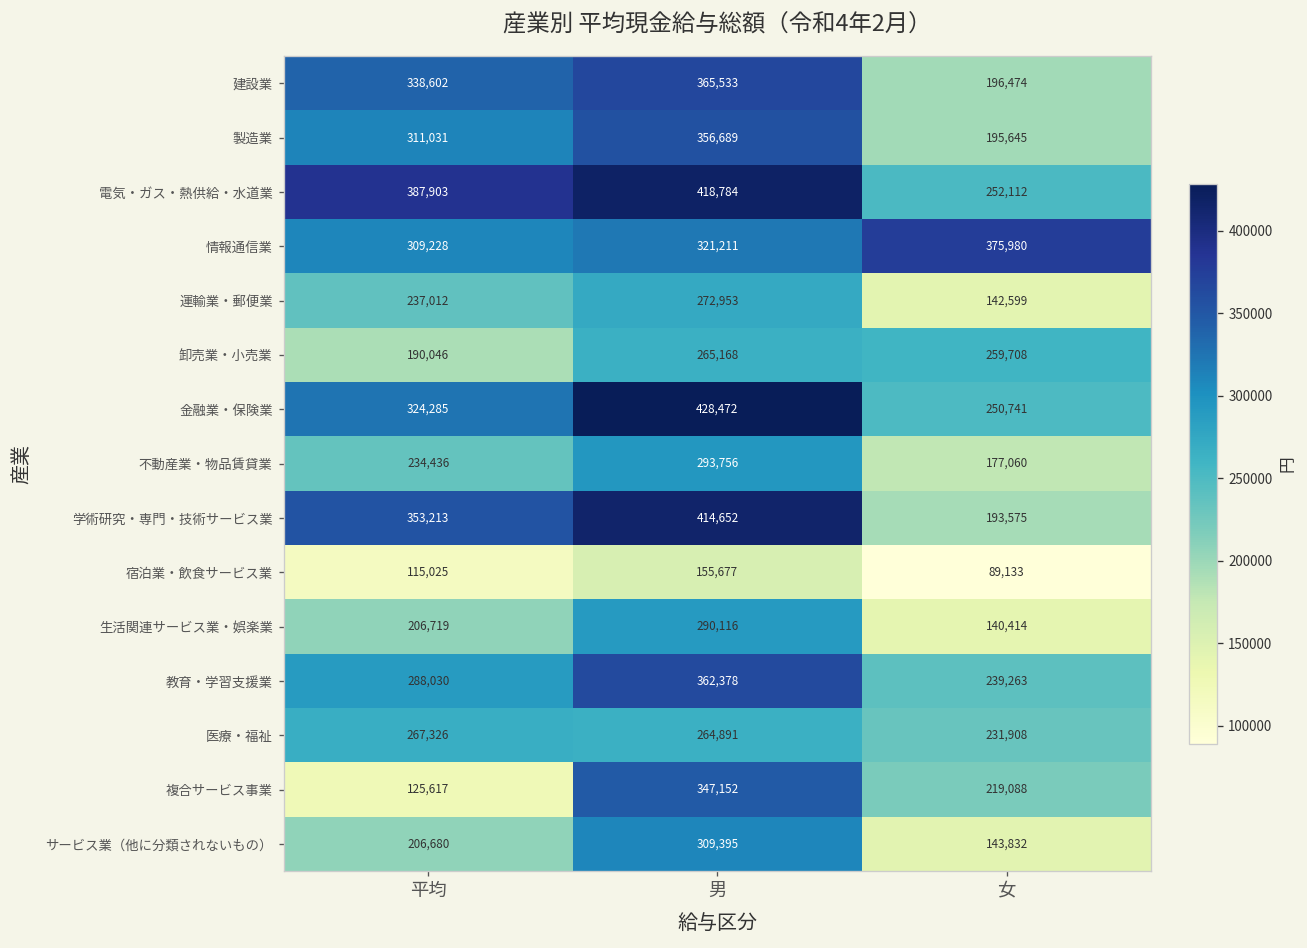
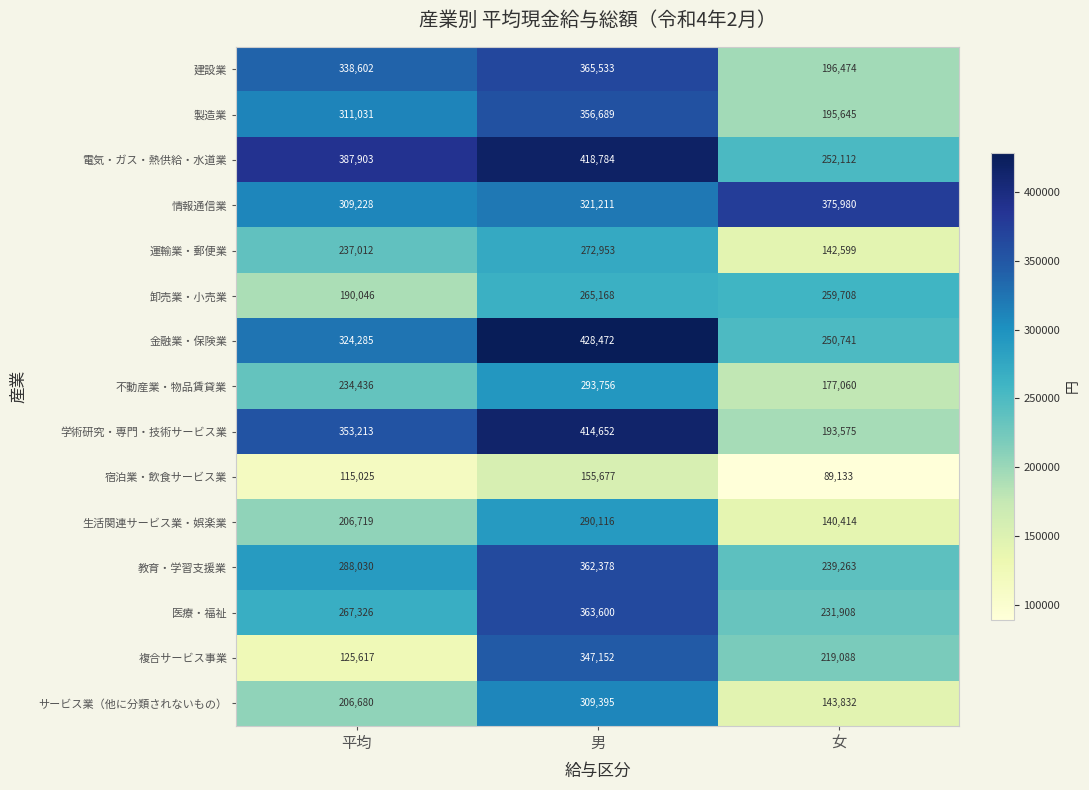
医療・福祉, 男: 264,891 -> 363,600
